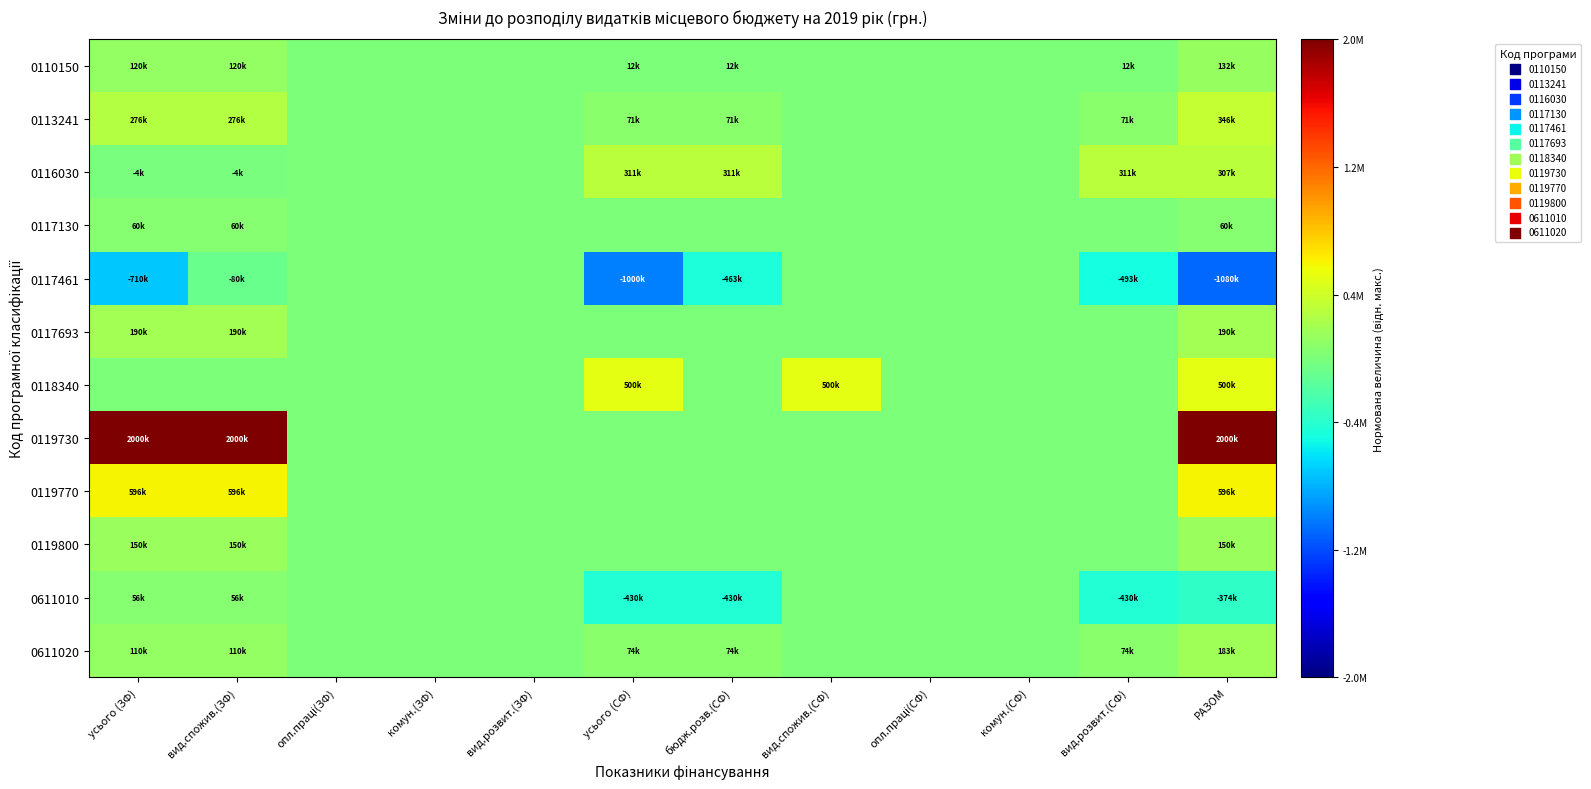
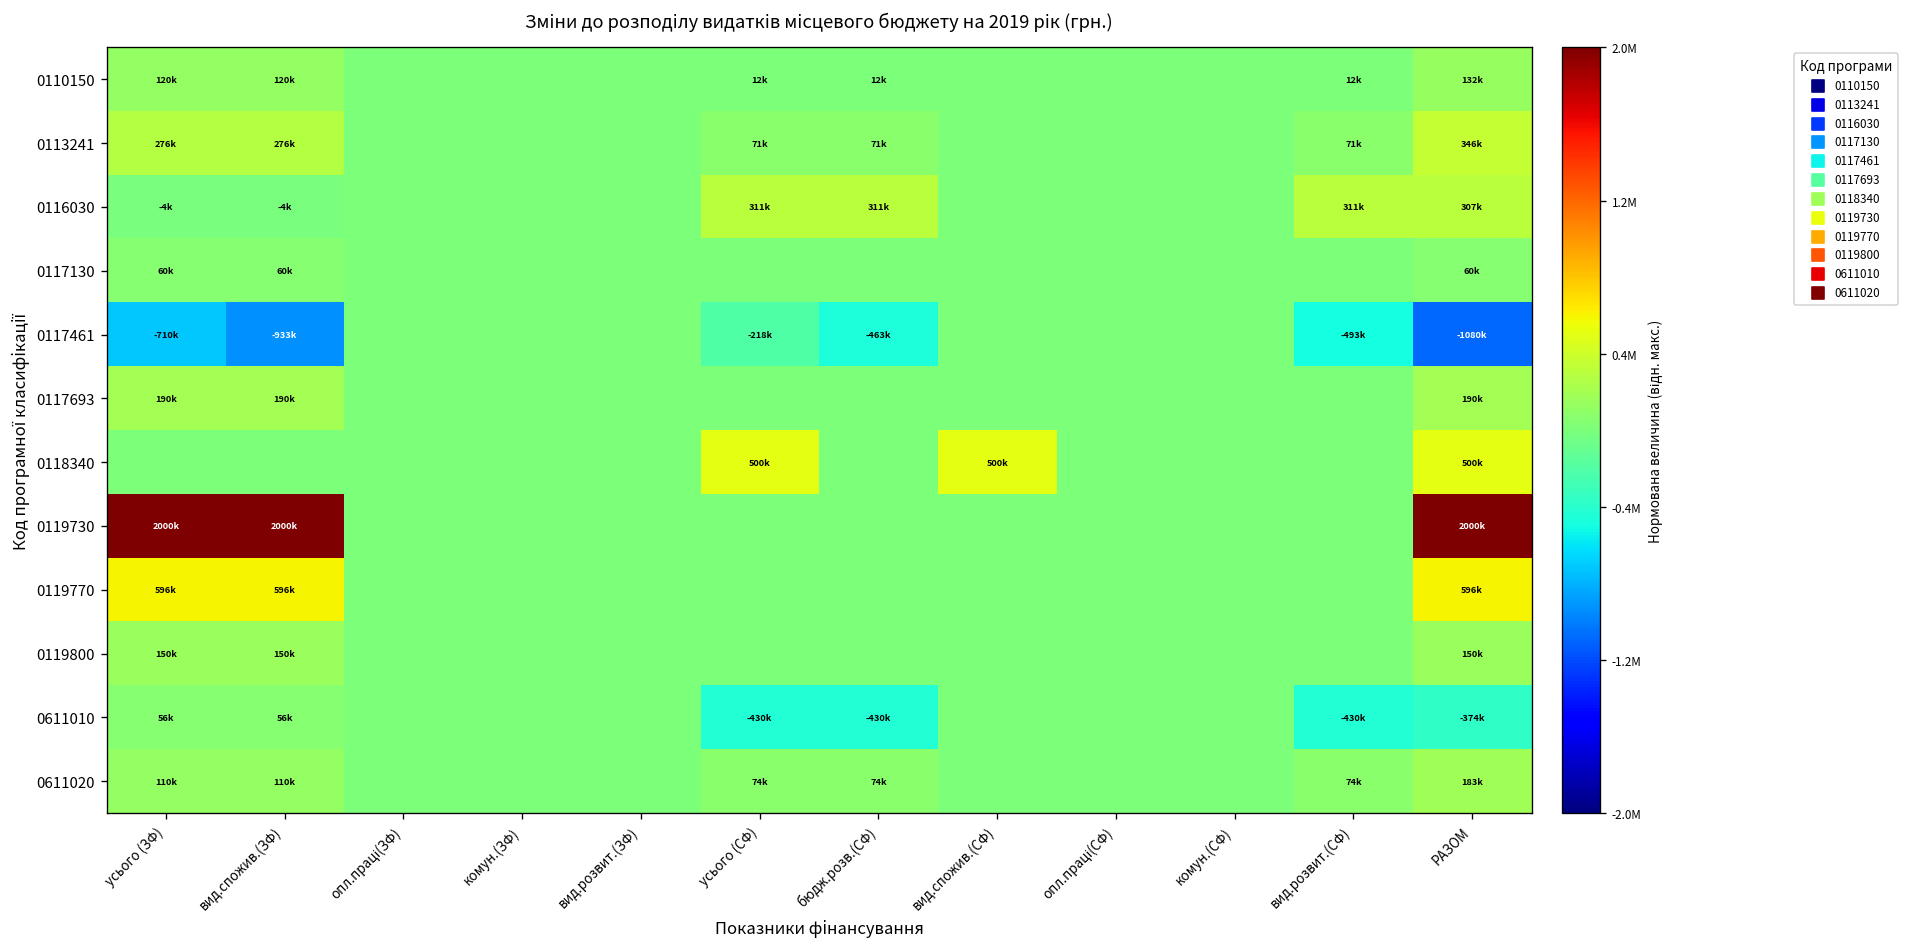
0117461, вид.спожив.(ЗФ): -80k -> -933k
0117461, усього (СФ): -1000k -> -218k
